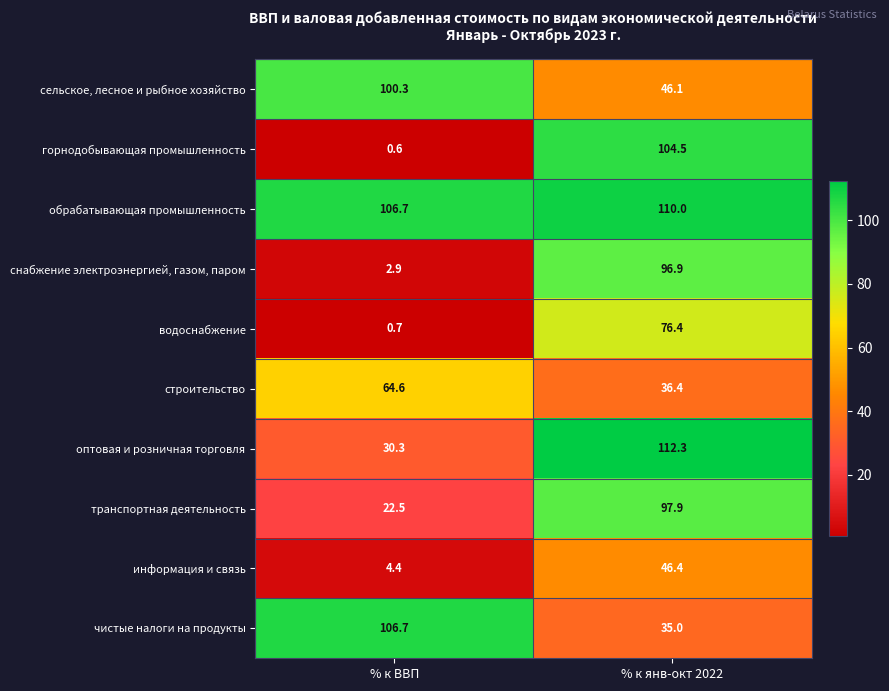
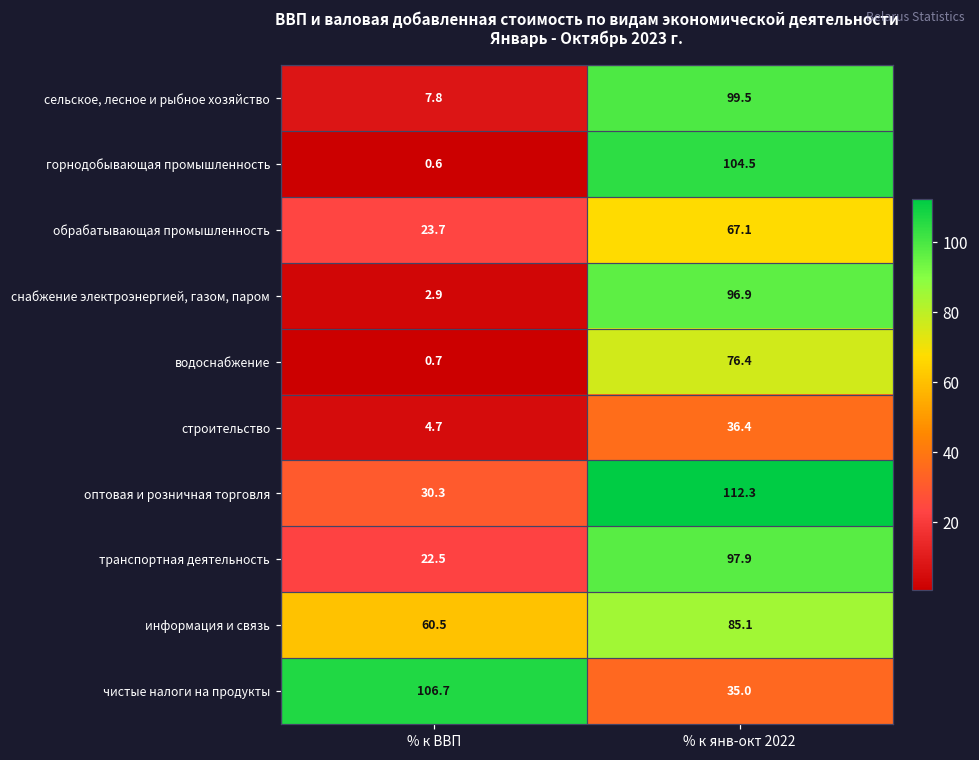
сельское, лесное и рыбное хозяйство, % к ВВП: 100.3 -> 7.8
сельское, лесное и рыбное хозяйство, % к янв-окт 2022: 46.1 -> 99.5
обрабатывающая промышленность, % к ВВП: 106.7 -> 23.7
обрабатывающая промышленность, % к янв-окт 2022: 110.0 -> 67.1
строительство, % к ВВП: 64.6 -> 4.7
информация и связь, % к ВВП: 4.4 -> 60.5
информация и связь, % к янв-окт 2022: 46.4 -> 85.1
